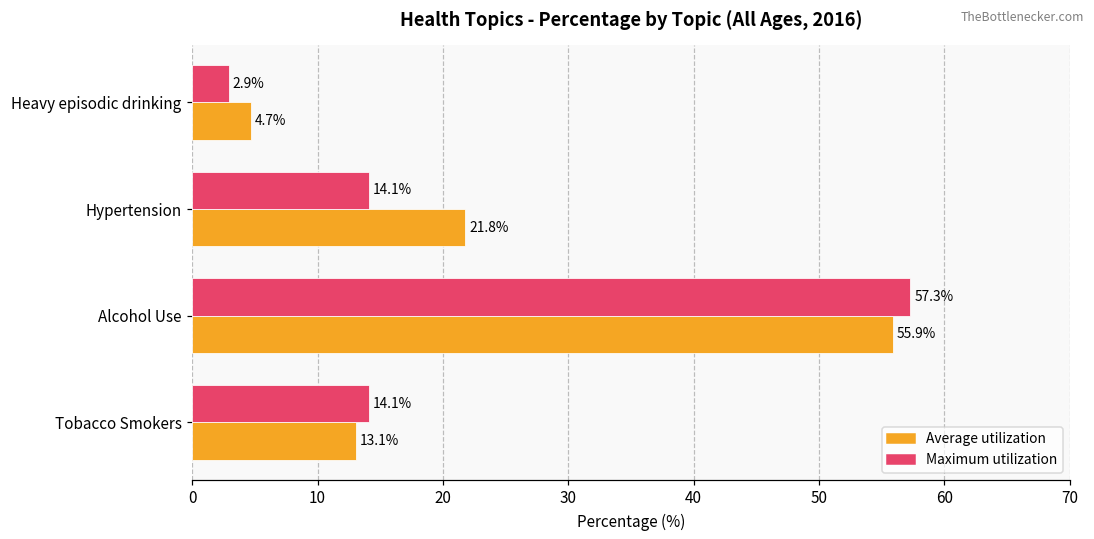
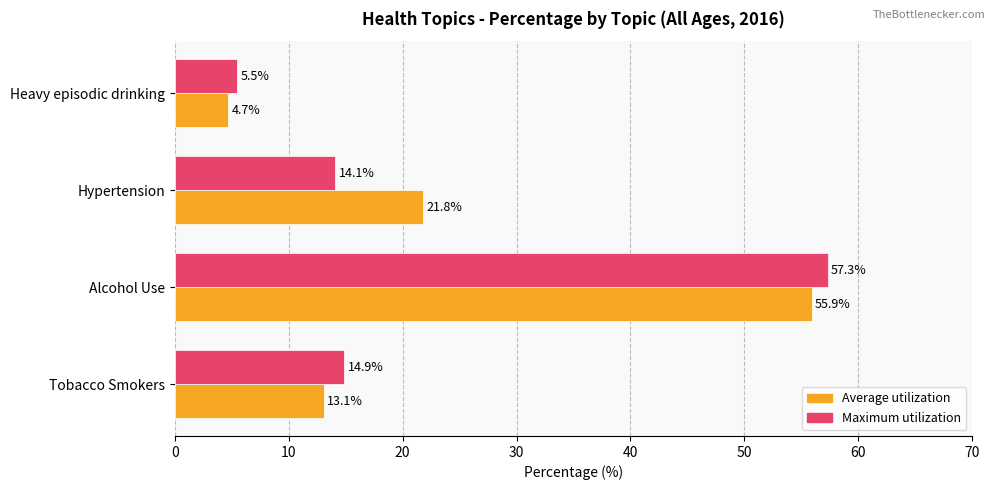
Maximum utilization, Heavy episodic drinking: 2.9% -> 5.5%
Maximum utilization, Tobacco Smokers: 14.1% -> 14.9%
